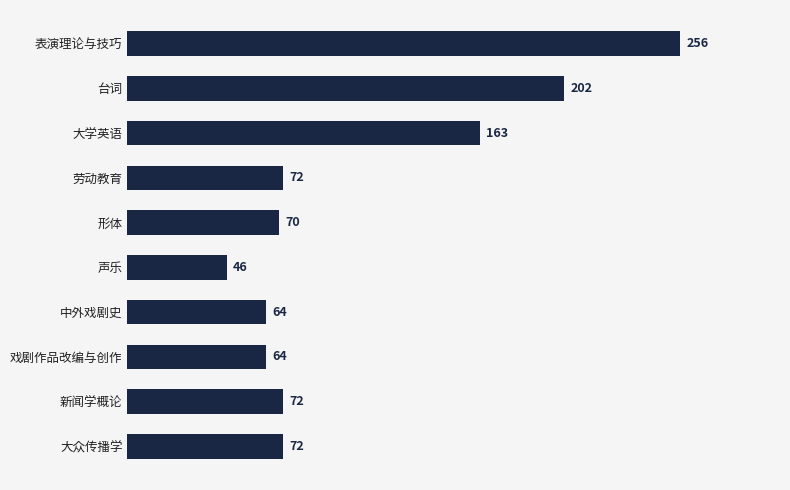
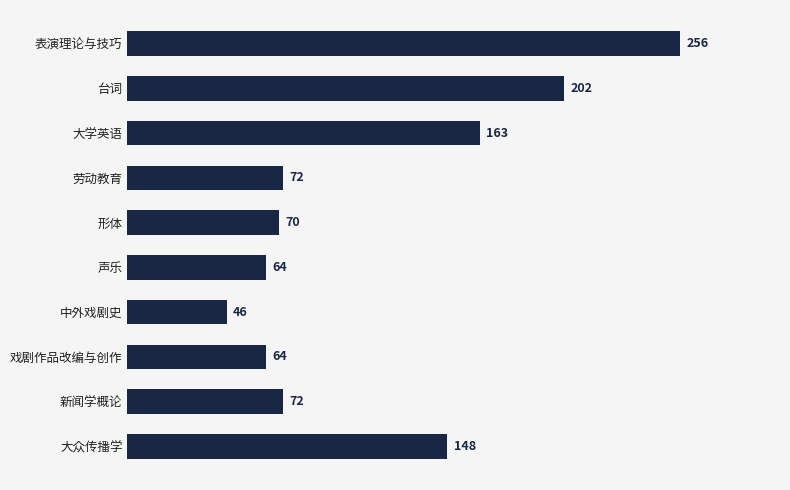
声乐: 46 -> 64
中外戏剧史: 64 -> 46
大众传播学: 72 -> 148
